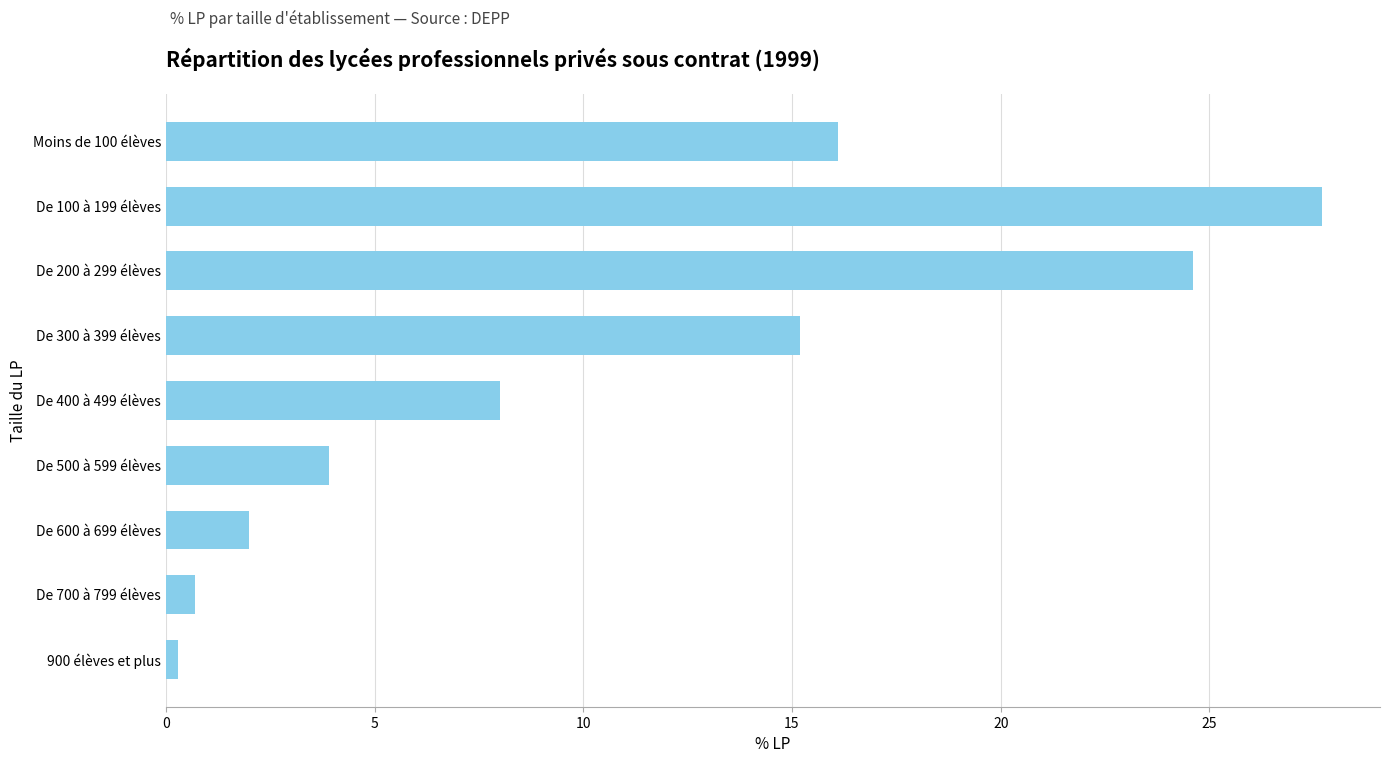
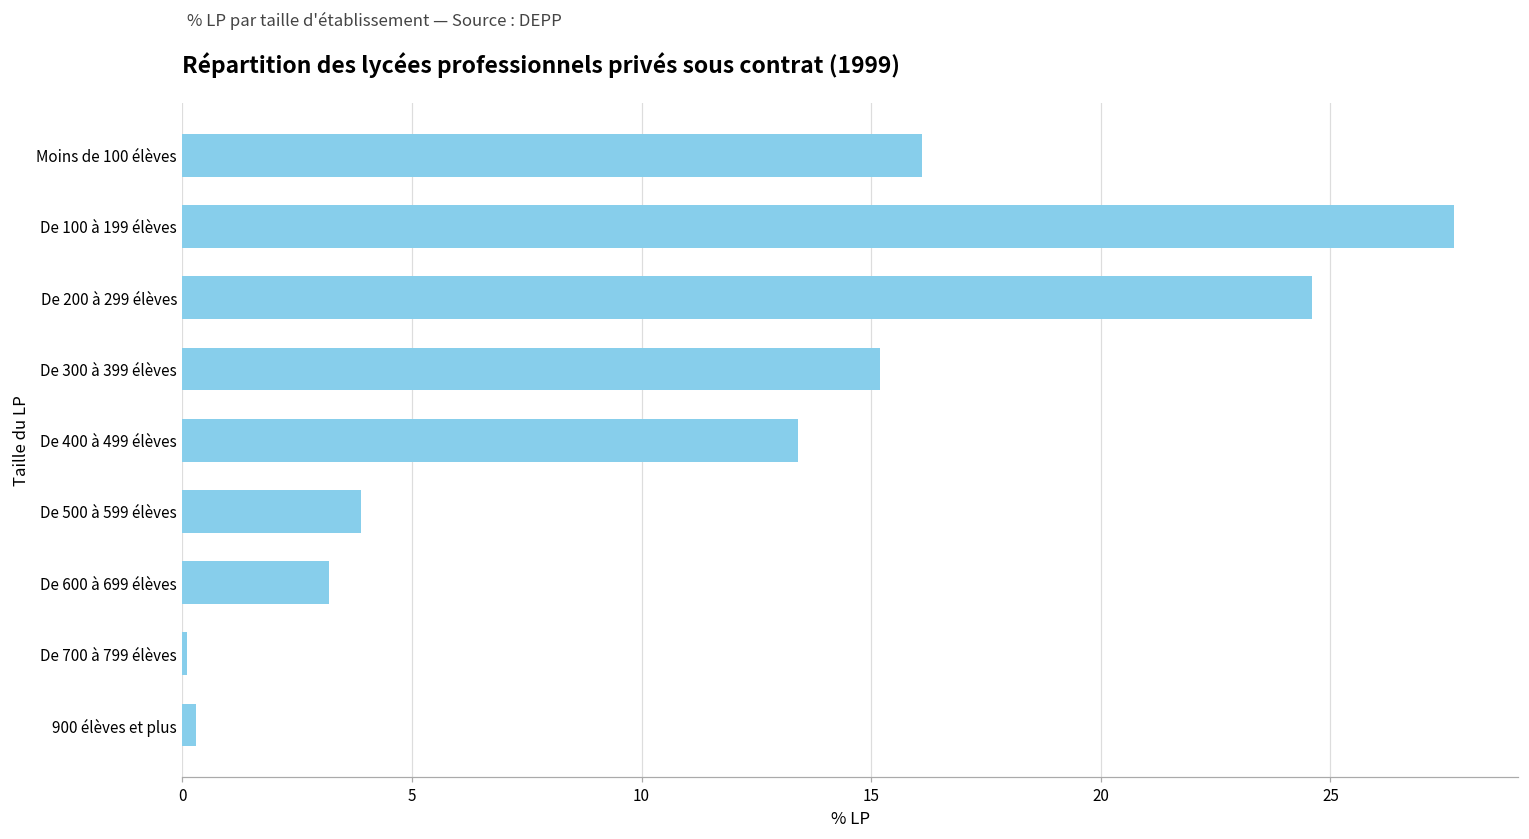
De 400 à 499 élèves: 8.0 -> 13.4
De 600 à 699 élèves: 2.0 -> 3.2
De 700 à 799 élèves: 0.7 -> 0.1
